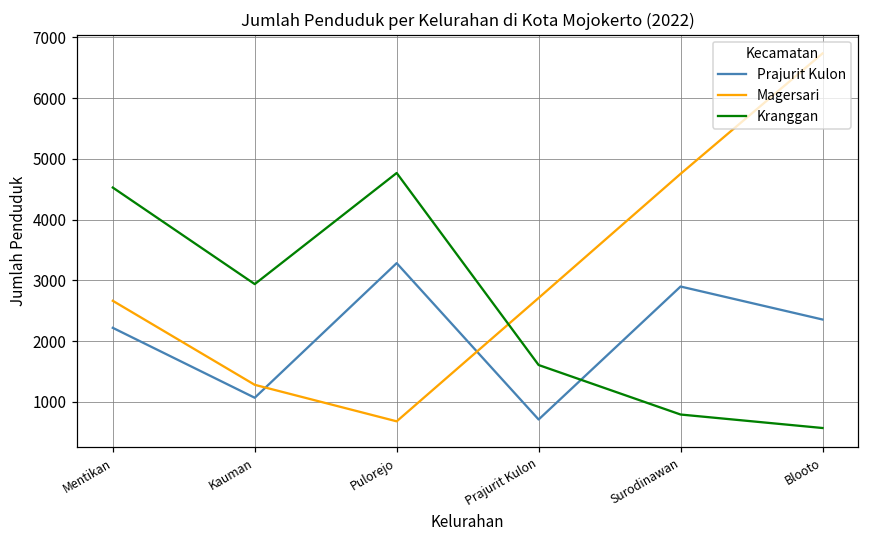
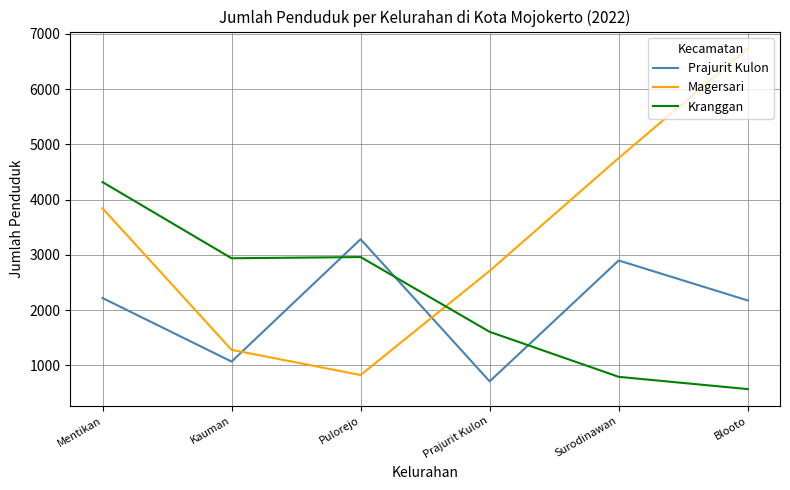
Magersari, Mentikan: 2700 -> 3800
Kranggan, Mentikan: 4500 -> 4300
Magersari, Pulorejo: 700 -> 800
Kranggan, Pulorejo: 4800 -> 3000
Prajurit Kulon, Blooto: 2400 -> 2200
